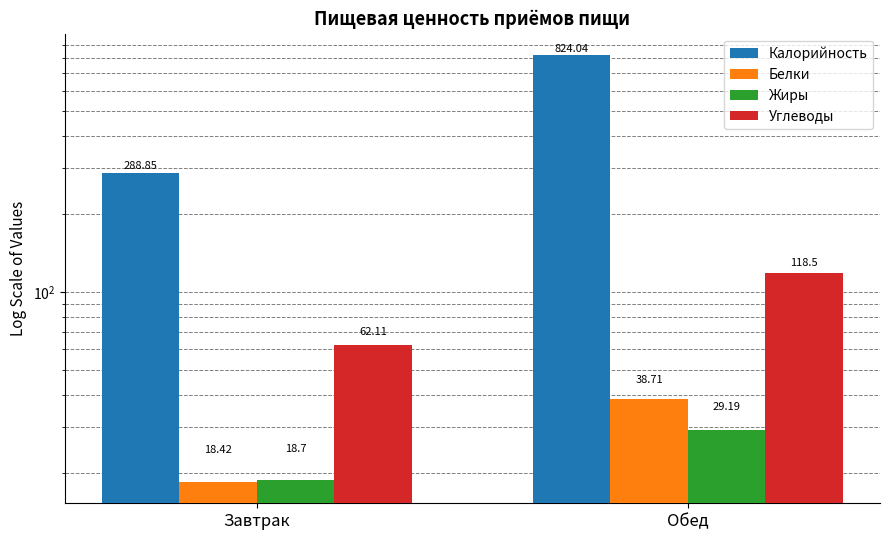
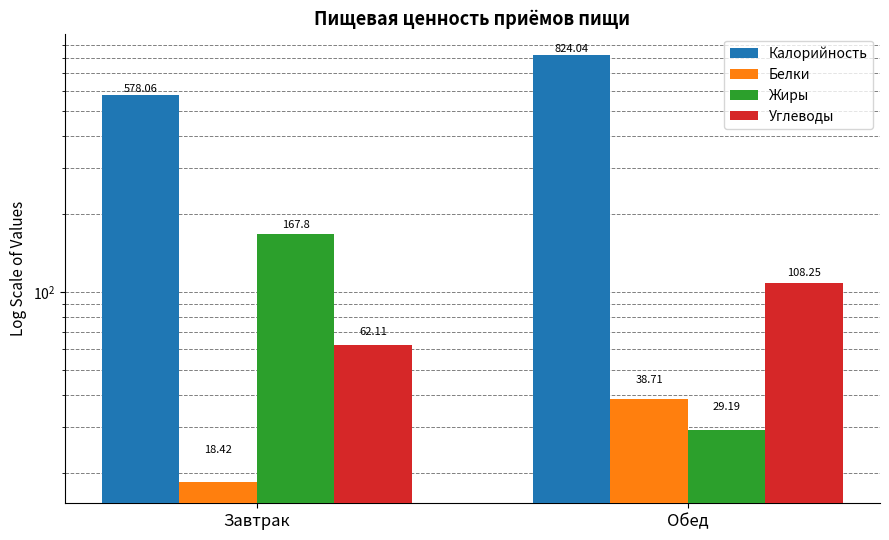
Калорийность, Завтрак: 288.85 -> 578.06
Жиры, Завтрак: 18.7 -> 167.8
Углеводы, Обед: 118.5 -> 108.25
